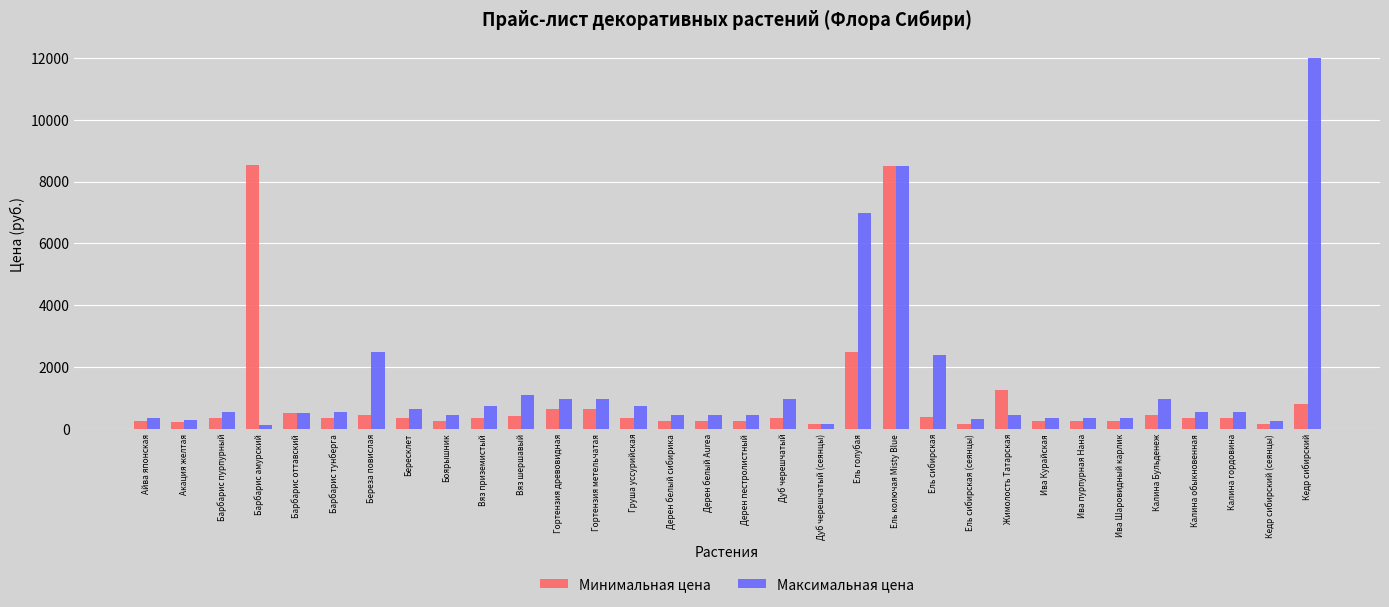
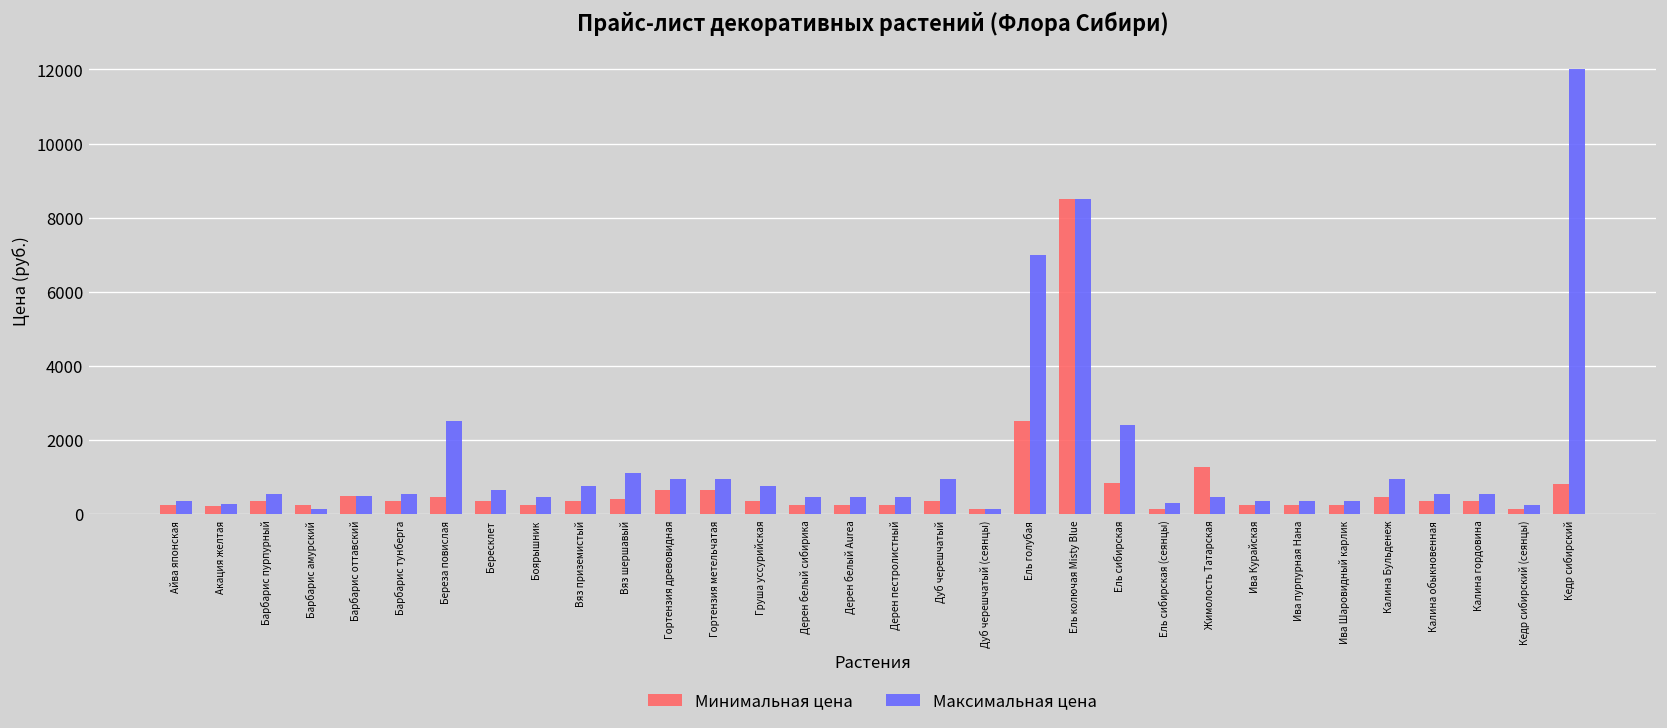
Минимальная цена, Барбарис амурский: 8500 -> 300
Минимальная цена, Ель сибирская: 400 -> 900
